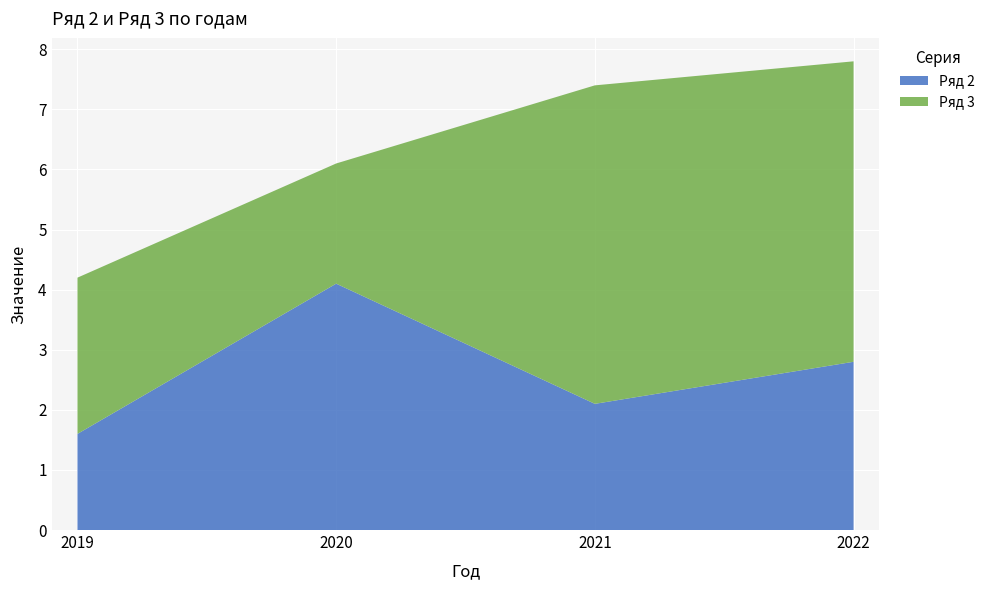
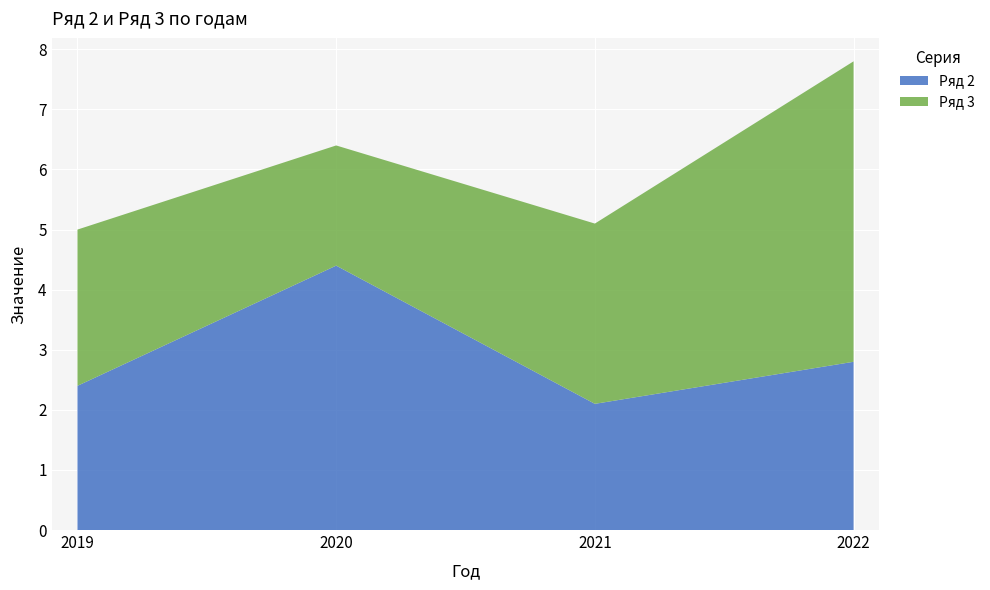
Ряд 2, 2019: 1.6 -> 2.4
Ряд 2, 2020: 4.1 -> 4.4
Ряд 3, 2021: 5.3 -> 3.0
